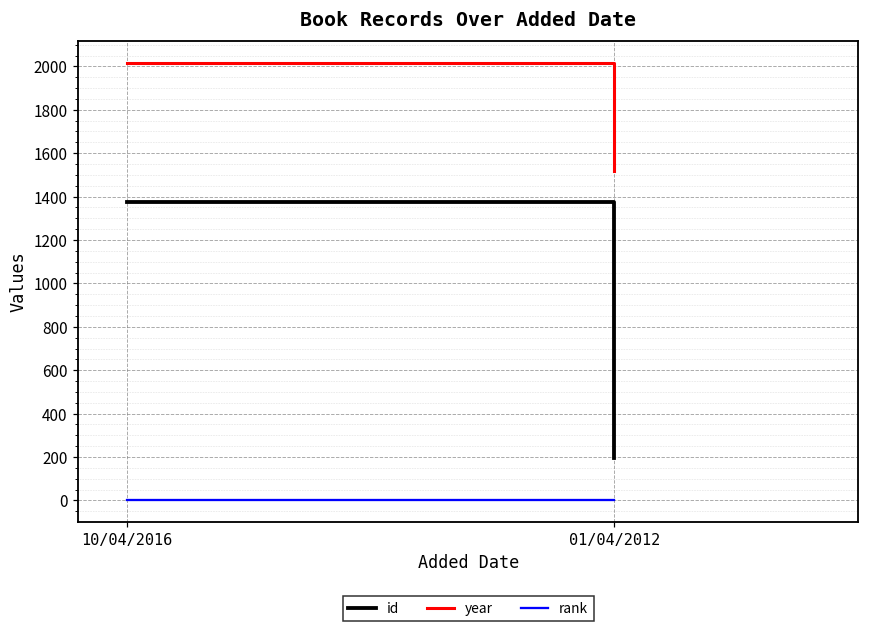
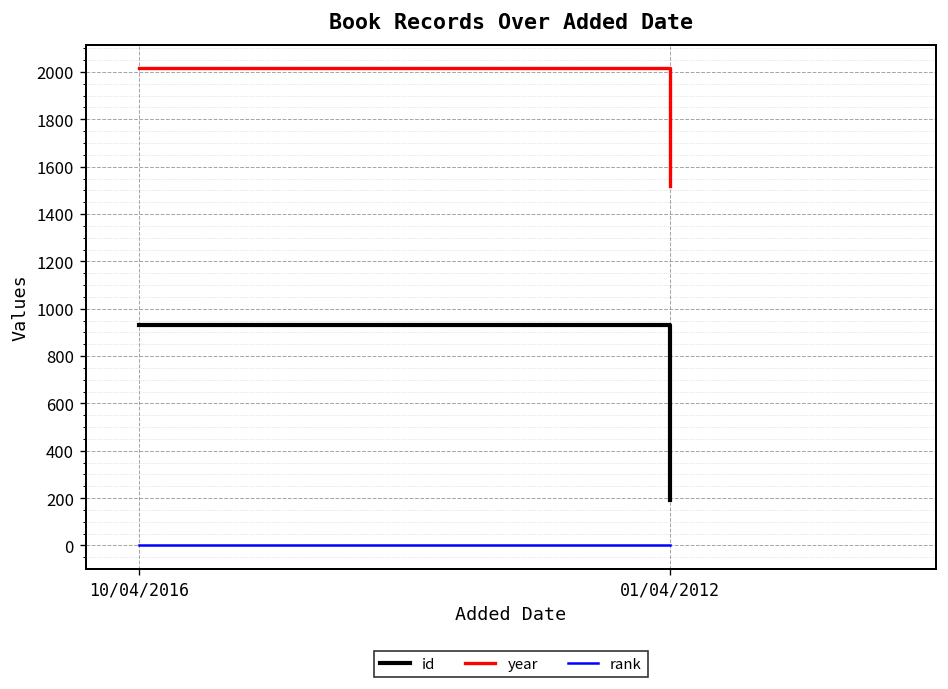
id, 10/04/2016: 1380 -> 930
